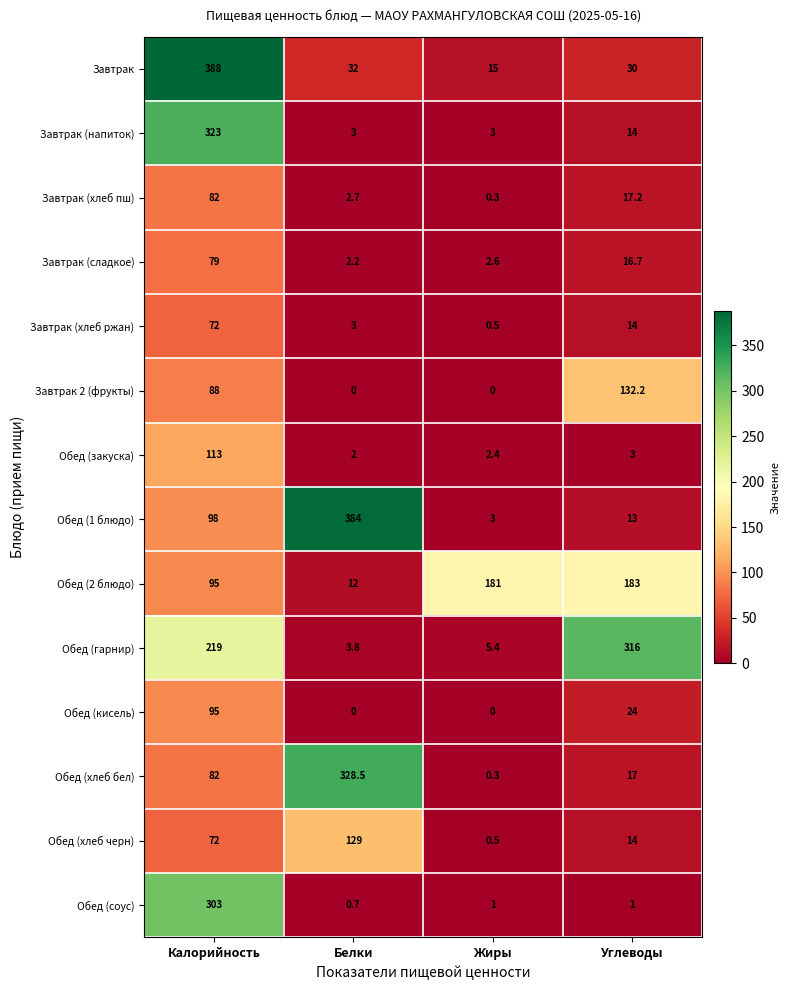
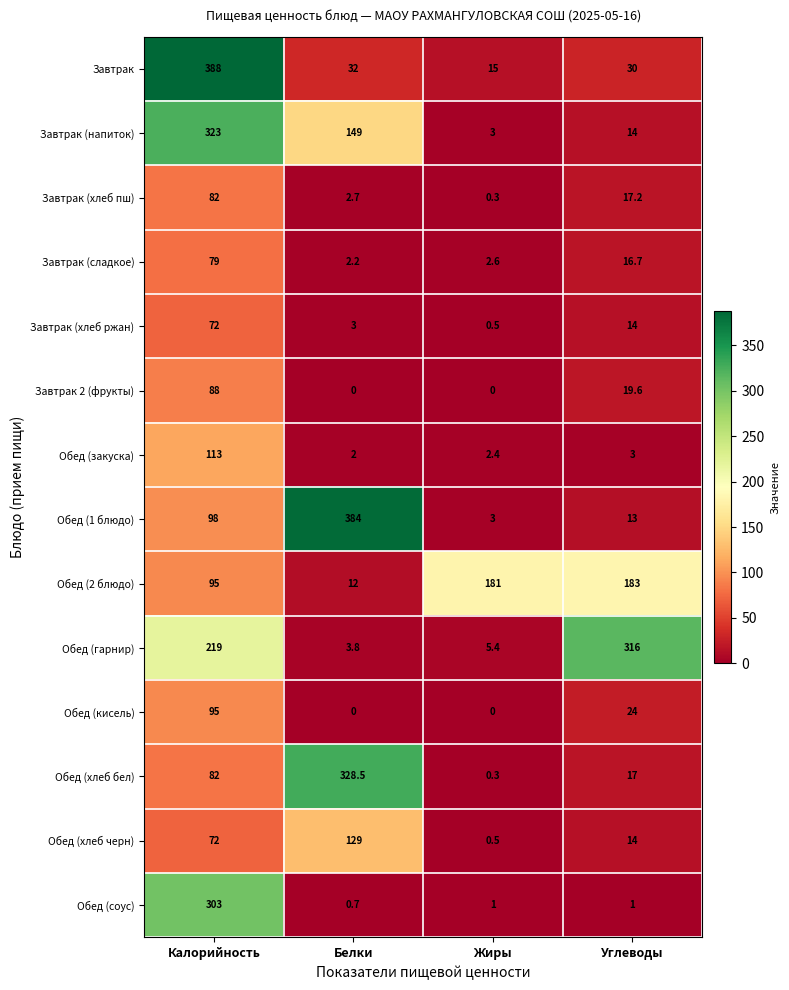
Завтрак (напиток), Белки: 3 -> 149
Завтрак 2 (фрукты), Углеводы: 132.2 -> 19.6
